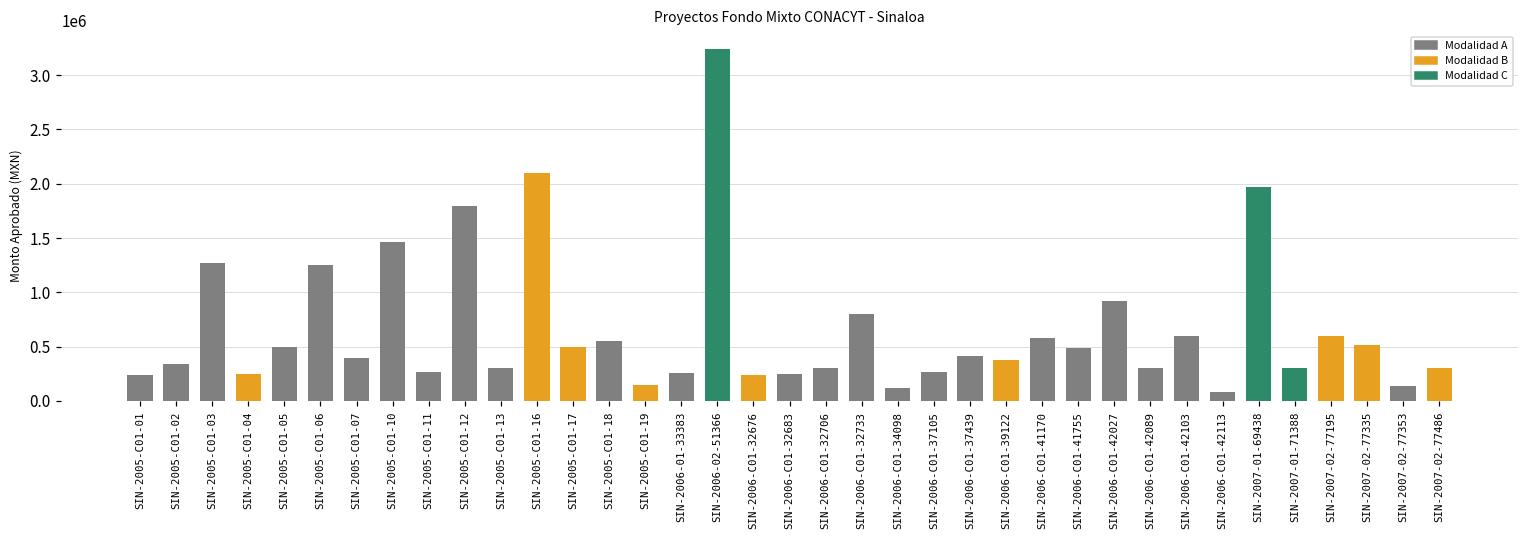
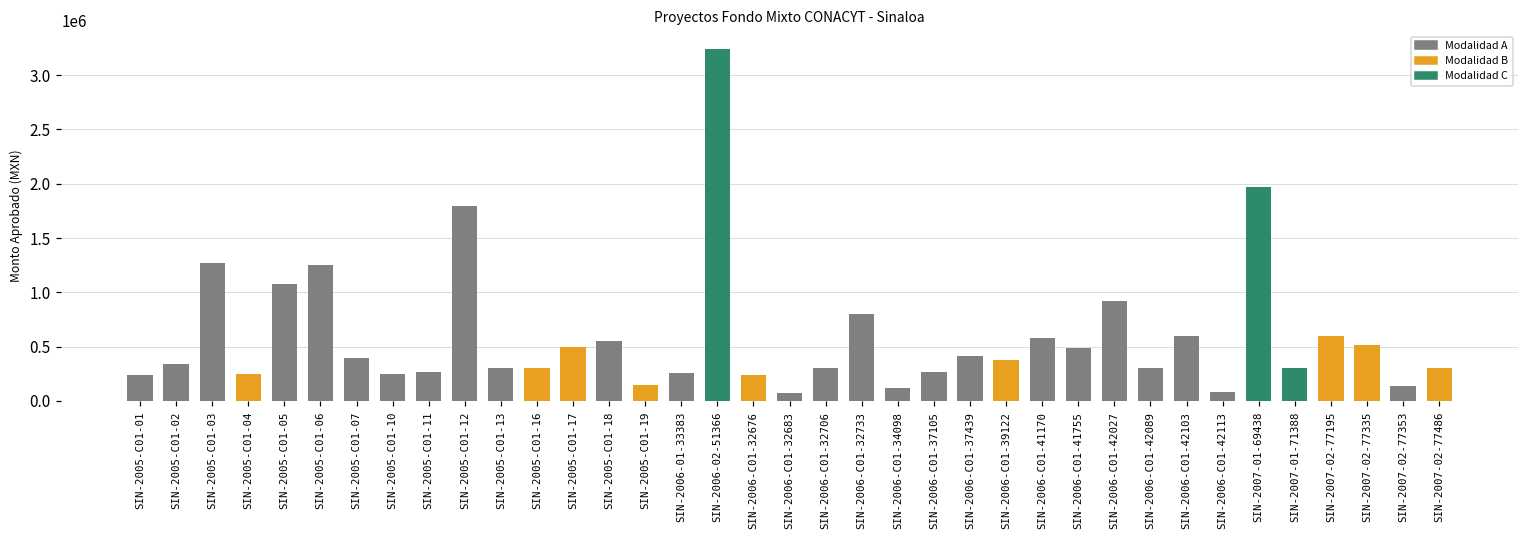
SIN-2005-C01-05: 500000 -> 1100000
SIN-2005-C01-10: 1500000 -> 300000
SIN-2005-C01-16: 2100000 -> 300000
SIN-2006-C01-32683: 200000 -> 100000
